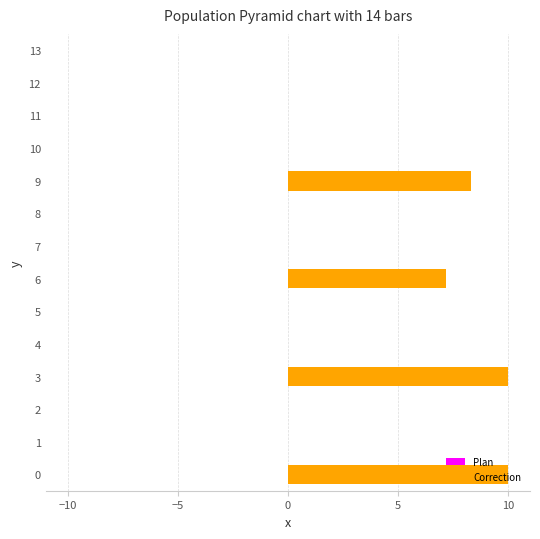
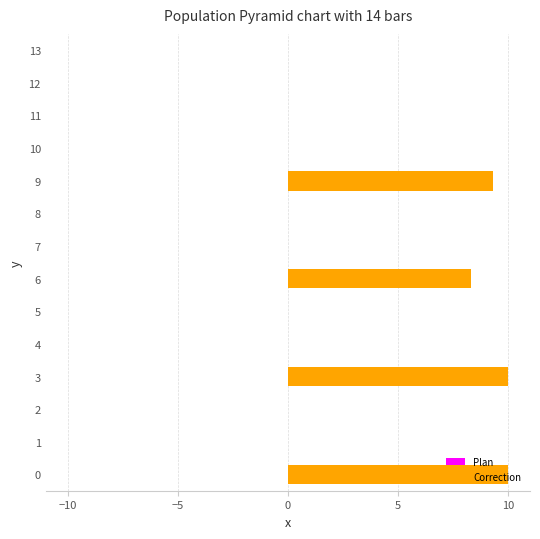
Correction, 9: 8.3 -> 9.3
Correction, 6: 7.2 -> 8.3
